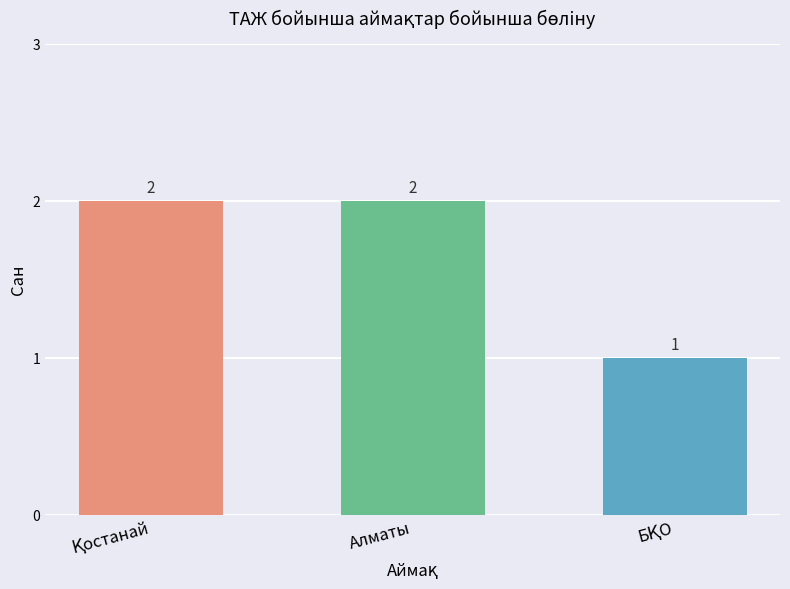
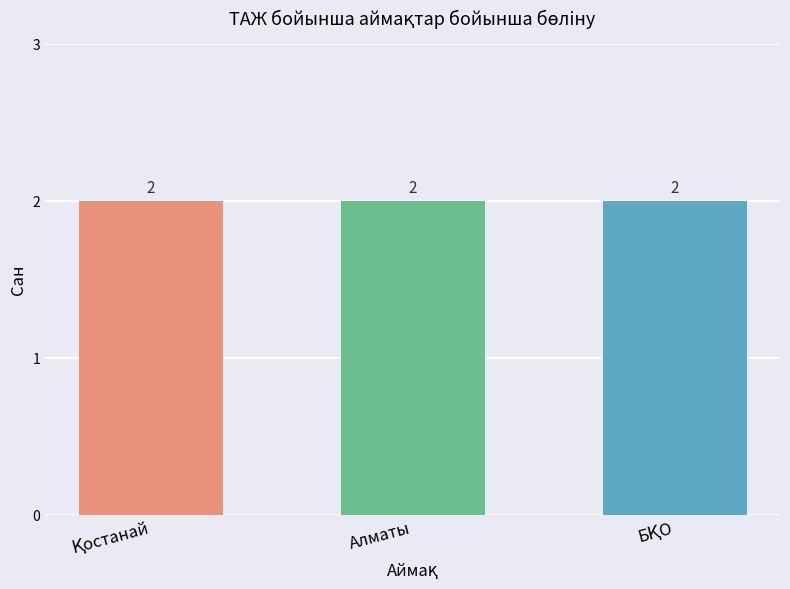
БҚО: 1 -> 2
